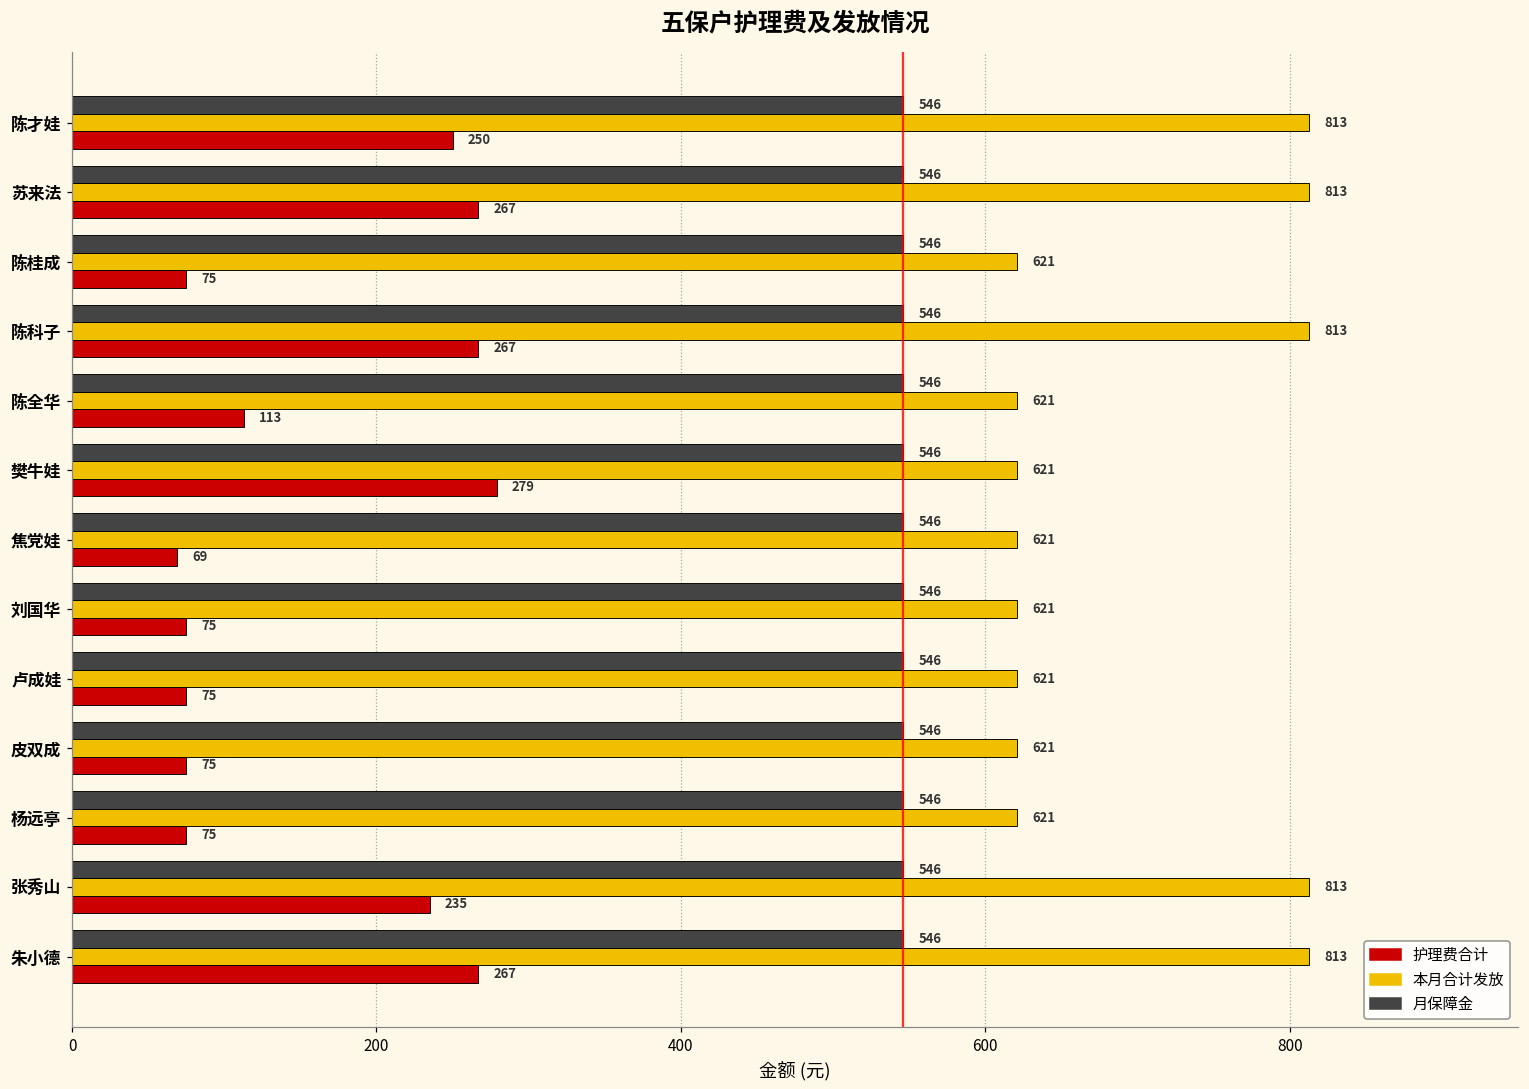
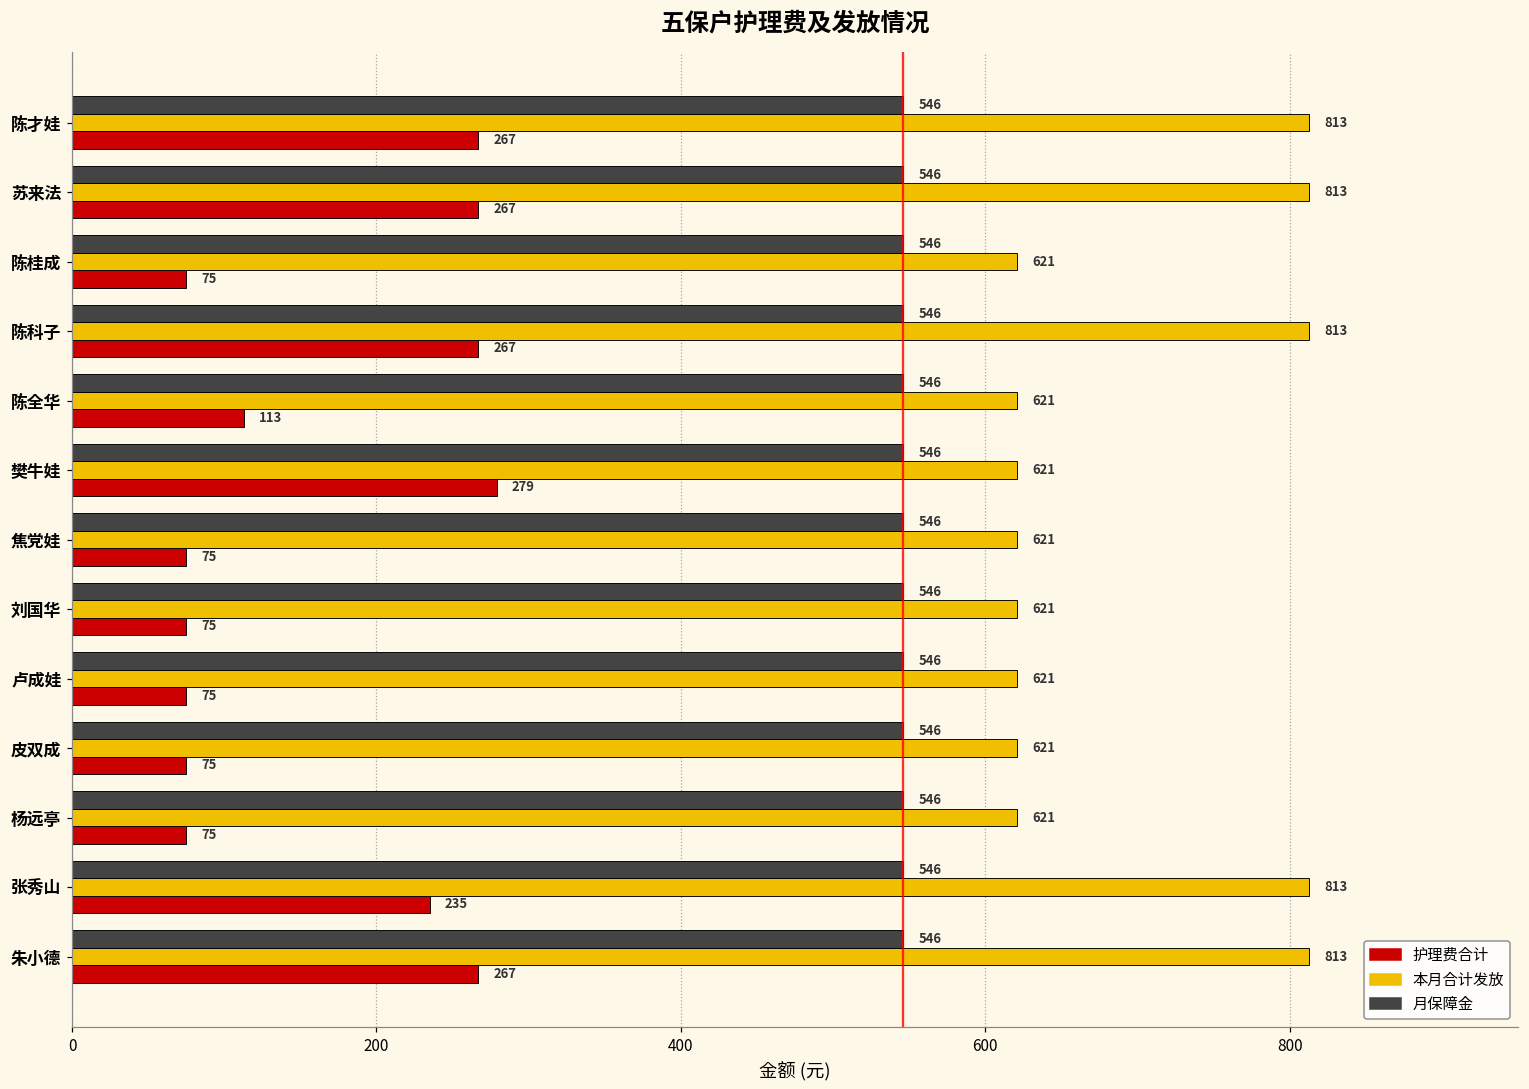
护理费合计, 陈才娃: 250 -> 267
护理费合计, 焦党娃: 69 -> 75
